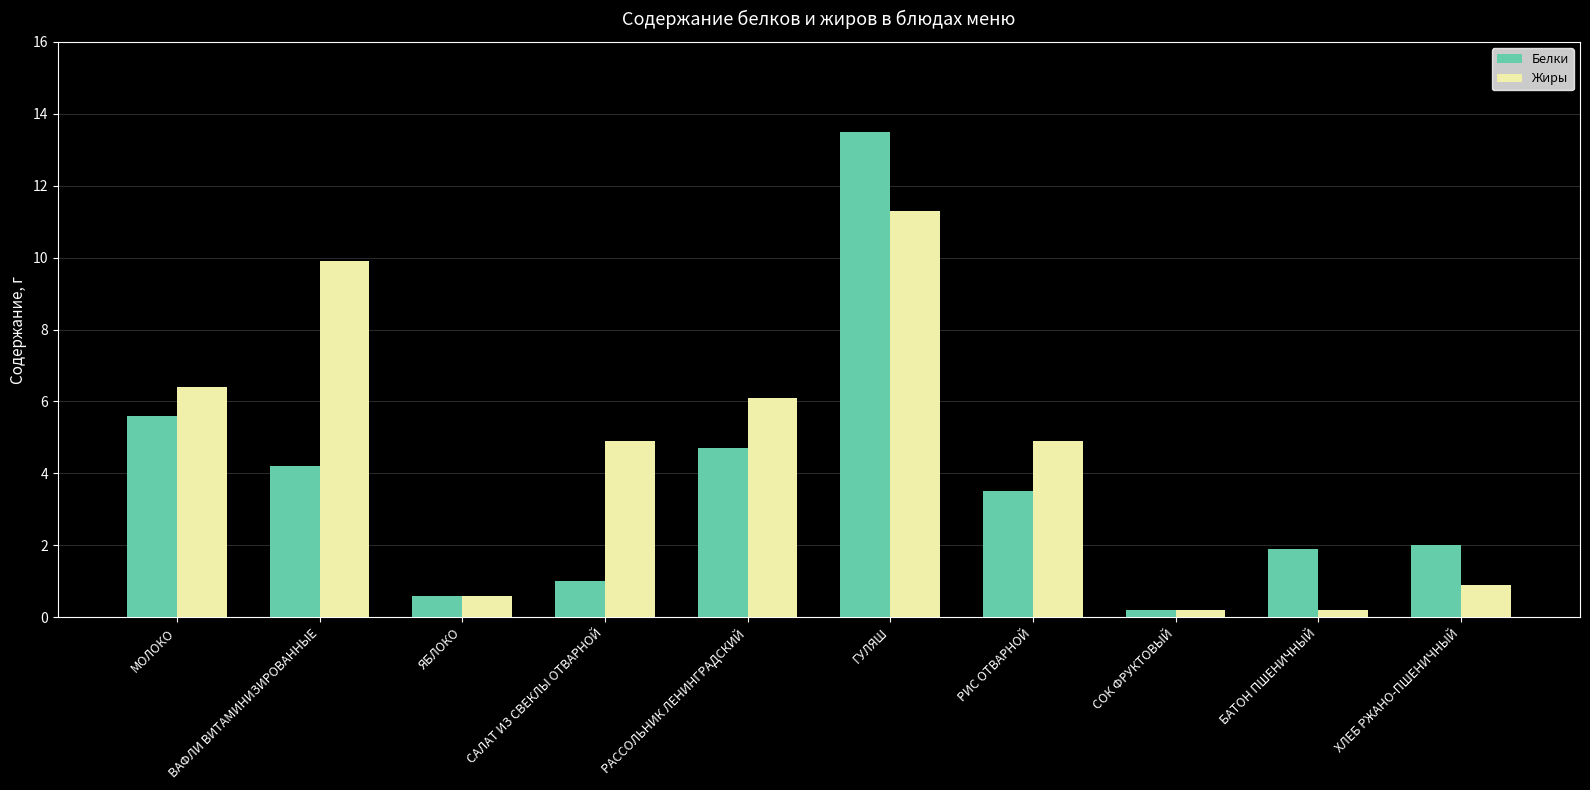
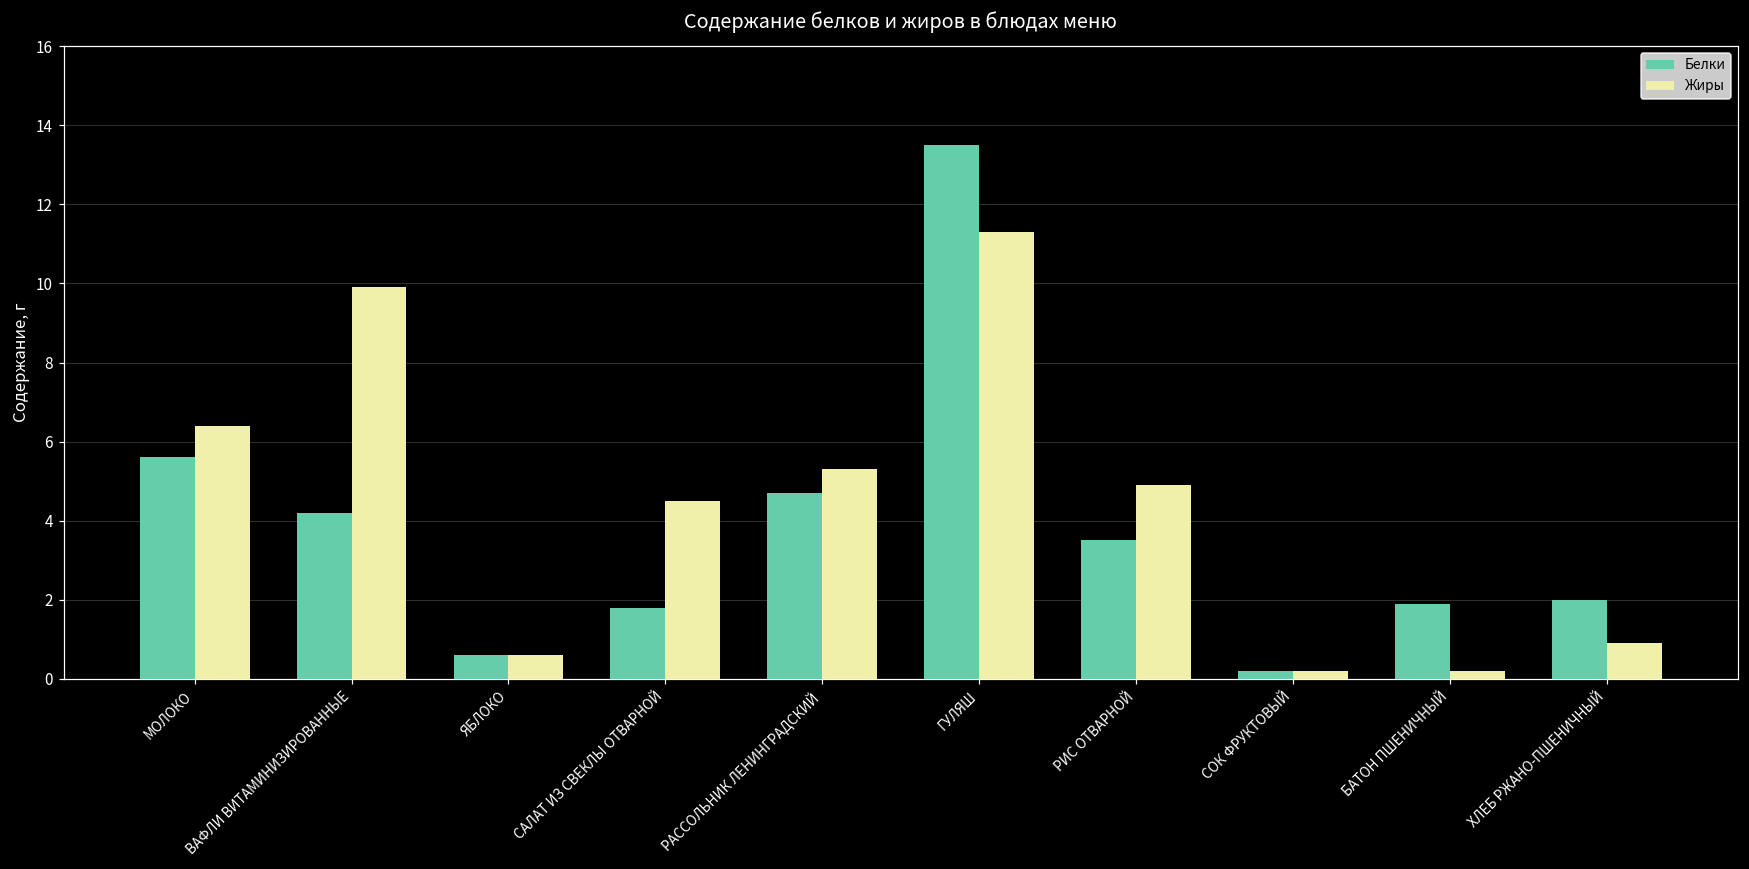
Белки, САЛАТ ИЗ СВЕКЛЫ ОТВАРНОЙ: 1.0 -> 1.8
Жиры, САЛАТ ИЗ СВЕКЛЫ ОТВАРНОЙ: 4.9 -> 4.5
Жиры, РАССОЛЬНИК ЛЕНИНГРАДСКИЙ: 6.1 -> 5.3
